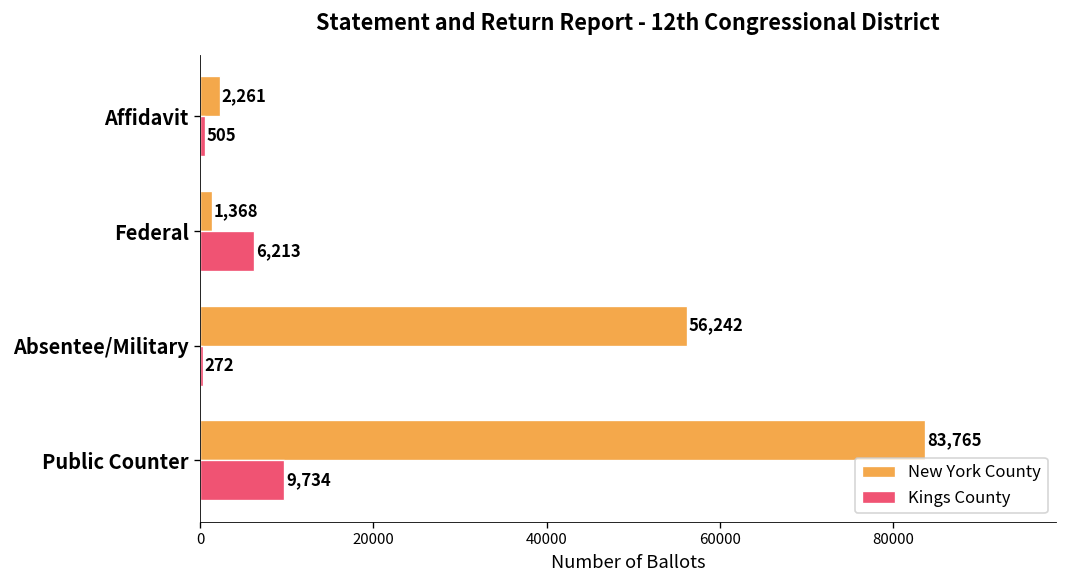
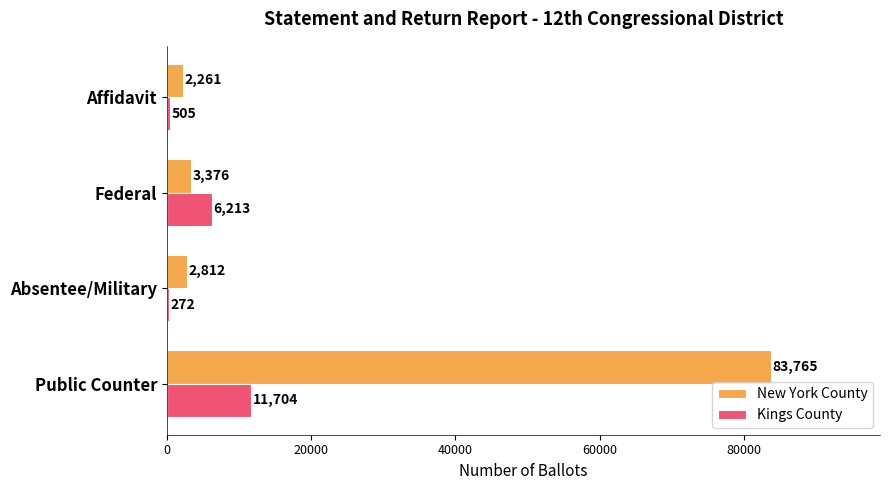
New York County, Federal: 1,368 -> 3,376
New York County, Absentee/Military: 56,242 -> 2,812
Kings County, Public Counter: 9,734 -> 11,704
